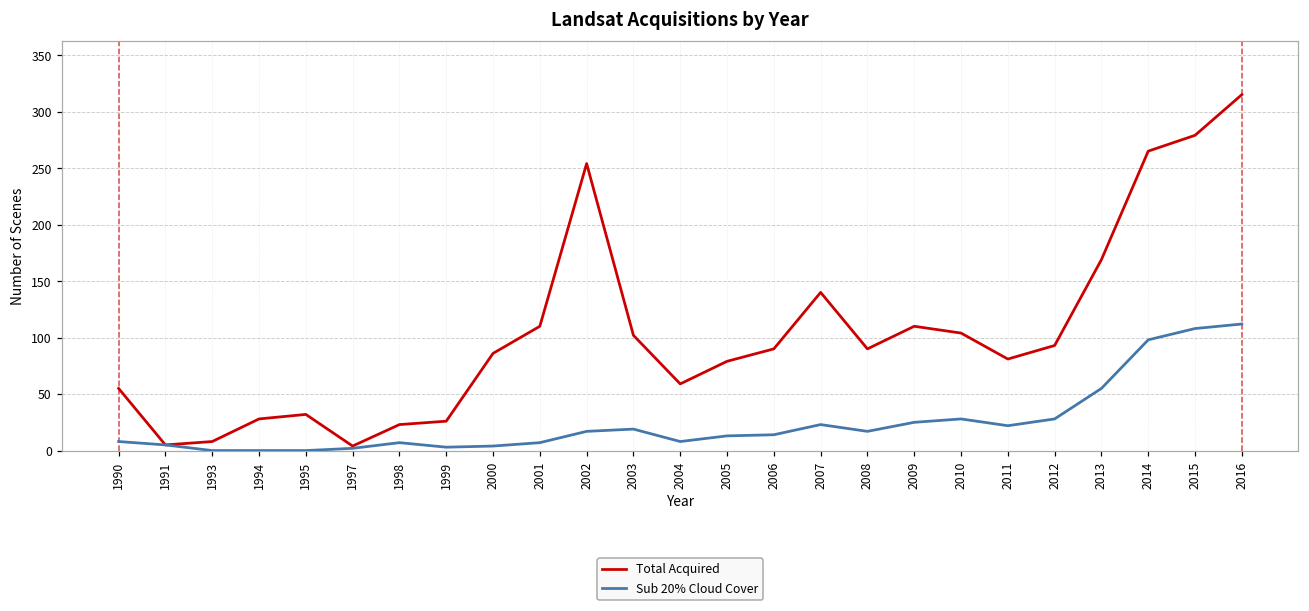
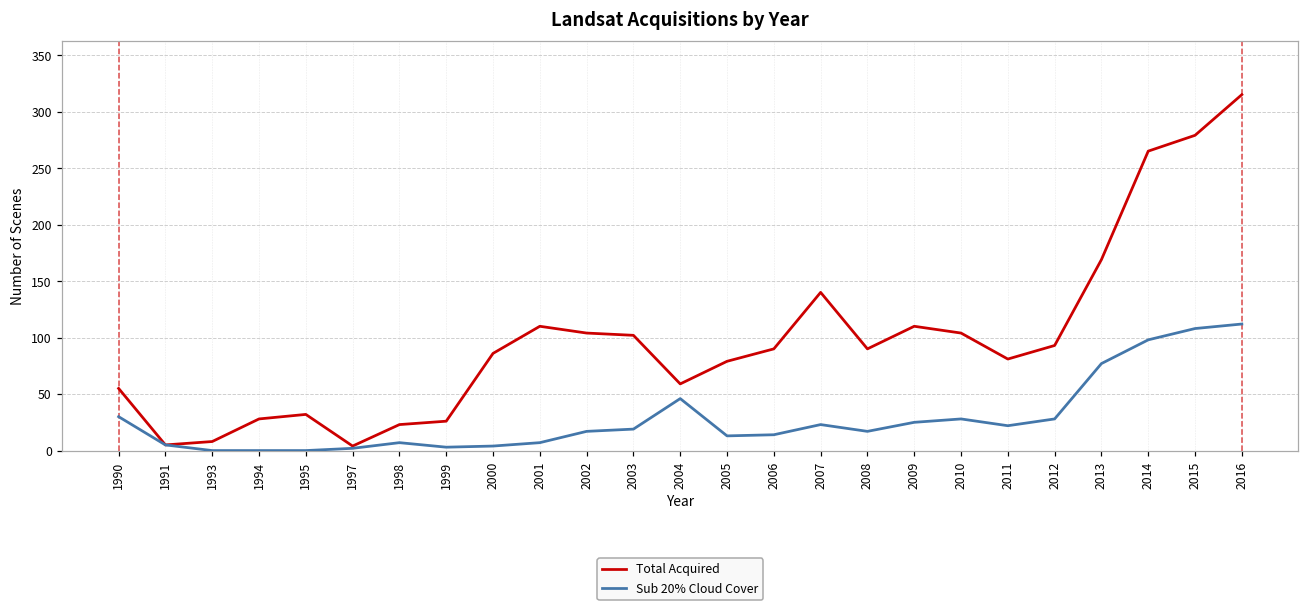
Sub 20% Cloud Cover, 1990: 8 -> 30
Total Acquired, 2002: 254 -> 104
Sub 20% Cloud Cover, 2004: 8 -> 46
Sub 20% Cloud Cover, 2013: 55 -> 77
